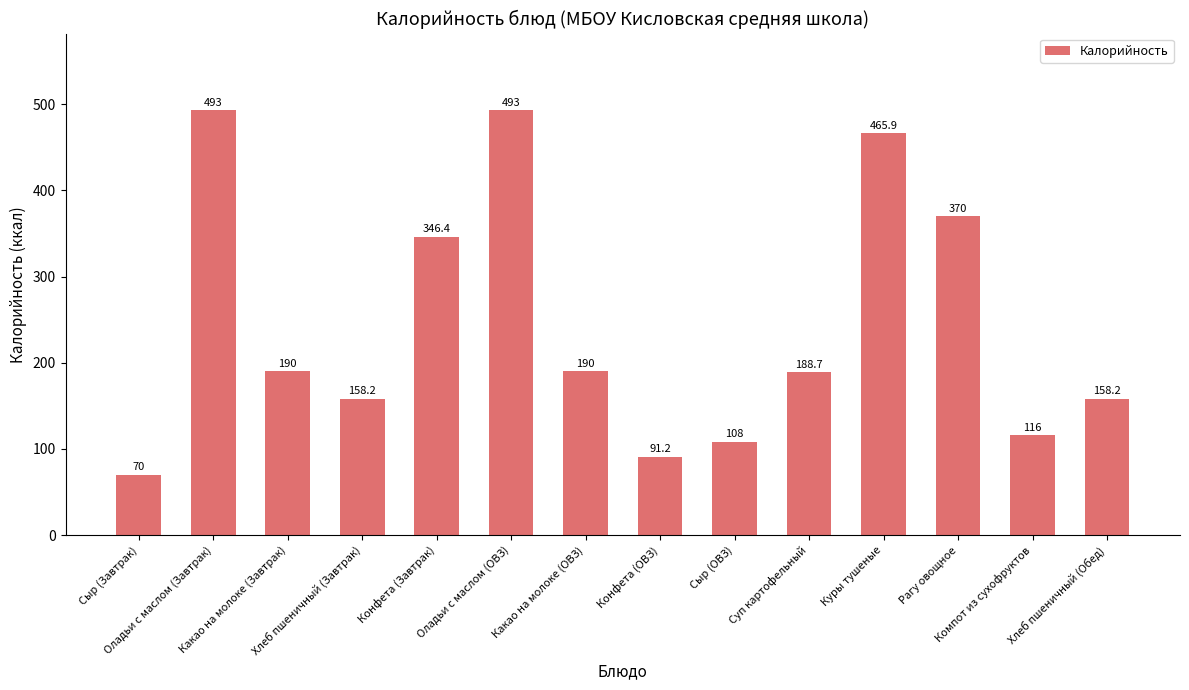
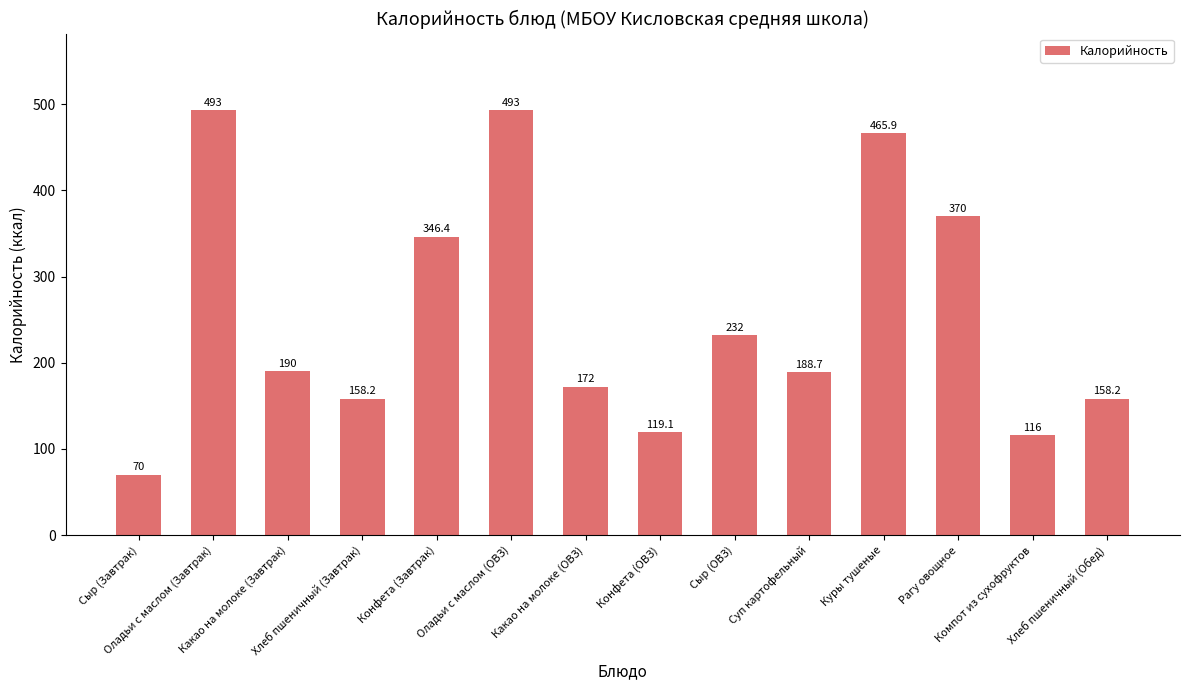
Какао на молоке (ОВЗ): 190 -> 172
Конфета (ОВЗ): 91.2 -> 119.1
Сыр (ОВЗ): 108 -> 232
